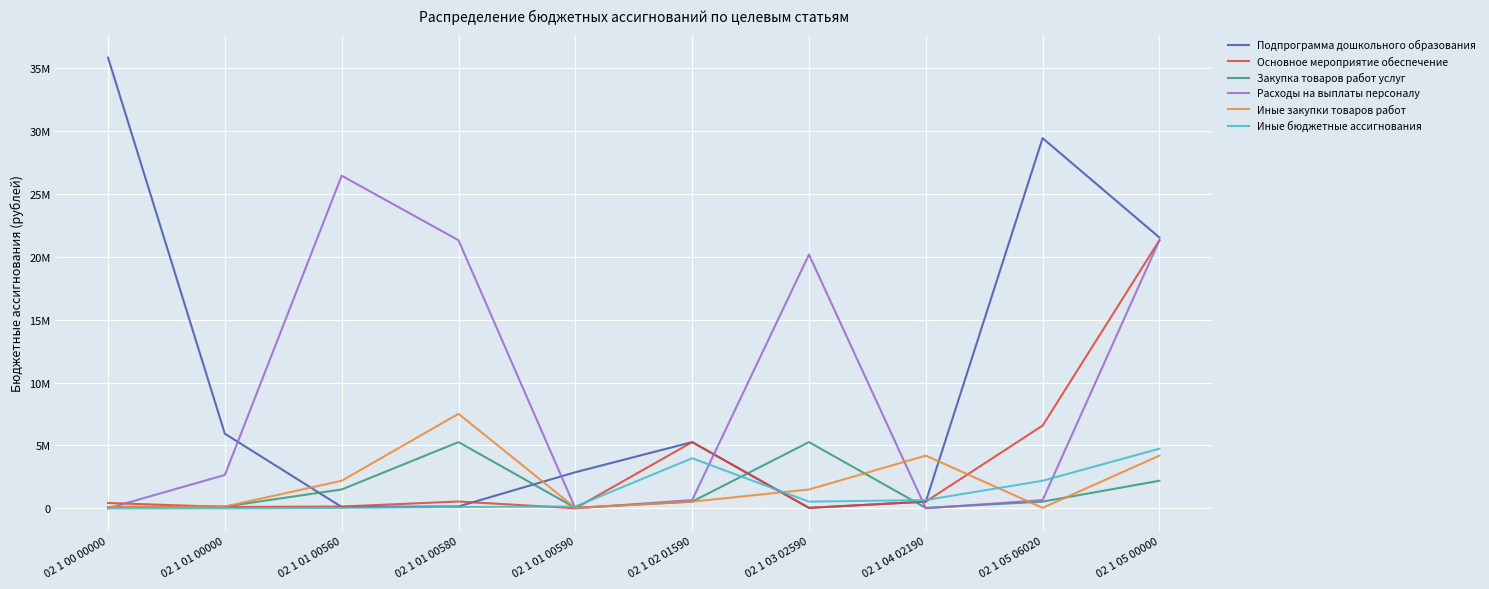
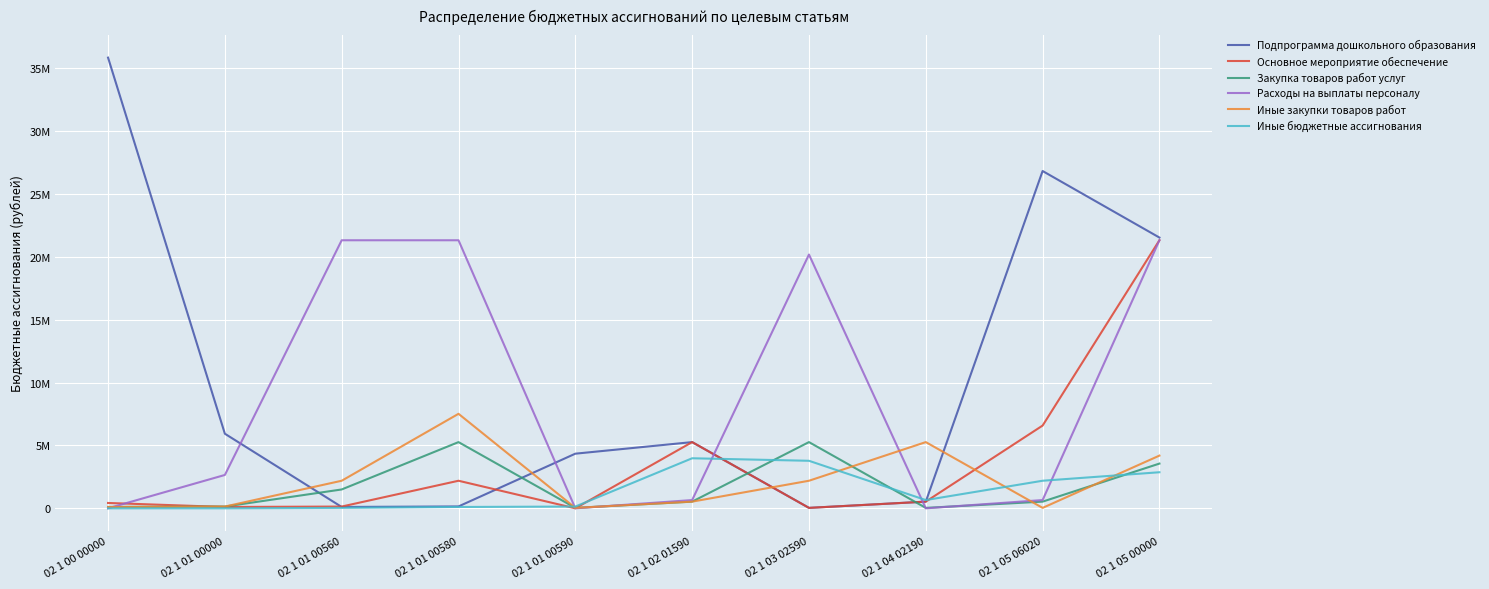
Расходы на выплаты персоналу, 02 1 01 00560: 26400000 -> 21300000
Основное мероприятие обеспечение, 02 1 01 00580: 600000 -> 2200000
Подпрограмма дошкольного образования, 02 1 01 00590: 2900000 -> 4300000
Иные закупки товаров работ, 02 1 03 02590: 1500000 -> 2200000
Иные бюджетные ассигнования, 02 1 03 02590: 500000 -> 3800000
Иные закупки товаров работ, 02 1 04 02190: 4200000 -> 5300000
Подпрограмма дошкольного образования, 02 1 05 06020: 29400000 -> 26800000
Закупка товаров работ услуг, 02 1 05 00000: 2200000 -> 3600000
Иные бюджетные ассигнования, 02 1 05 00000: 4700000 -> 2900000
